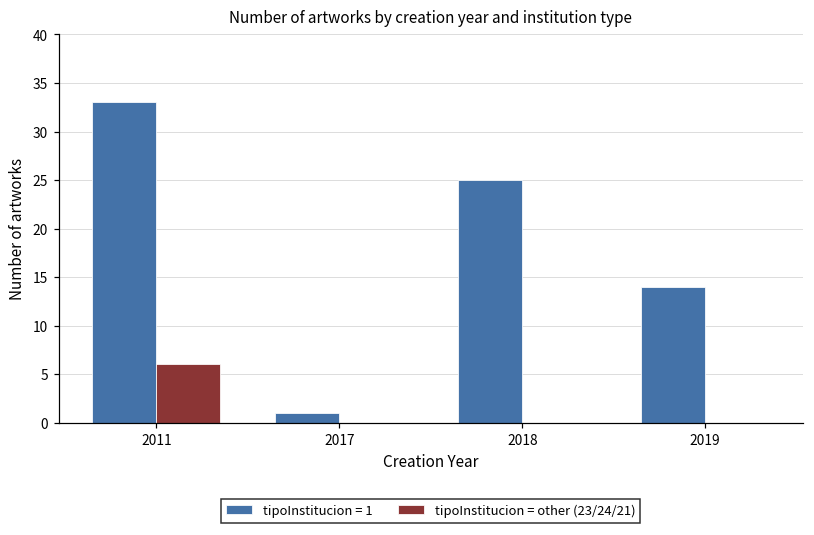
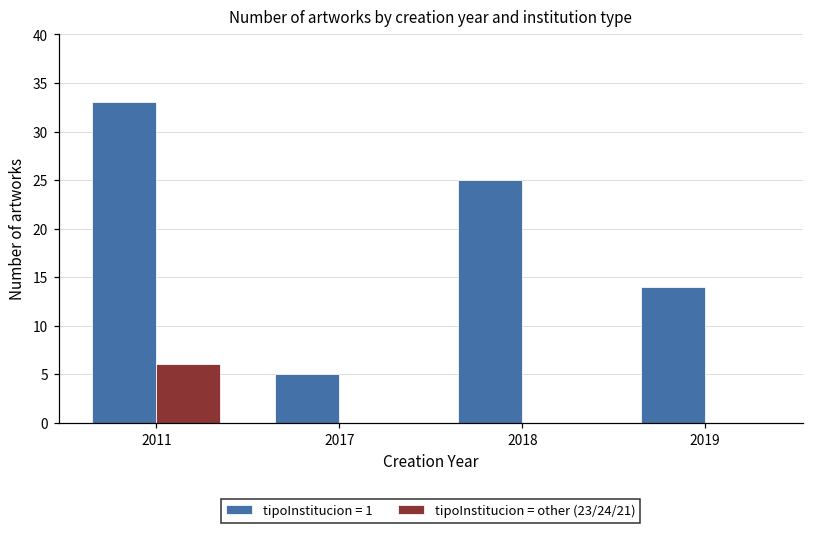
tipoInstitucion = 1, 2017: 1 -> 5
